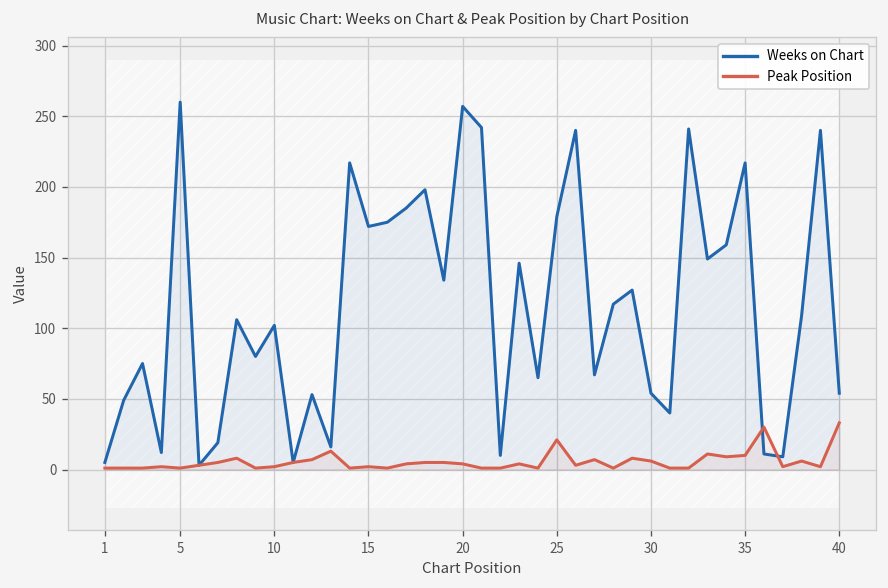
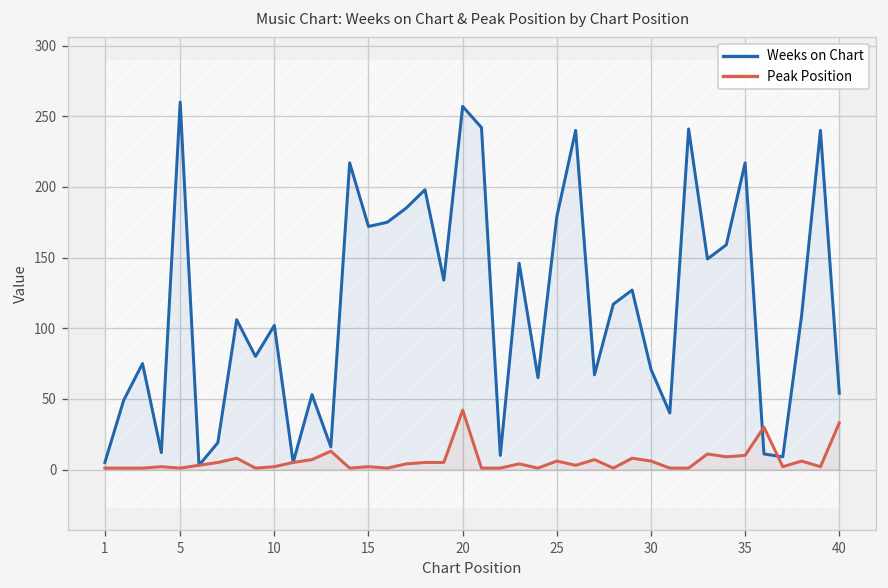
Peak Position, 20: 4 -> 42
Peak Position, 25: 21 -> 6
Weeks on Chart, 30: 54 -> 71
